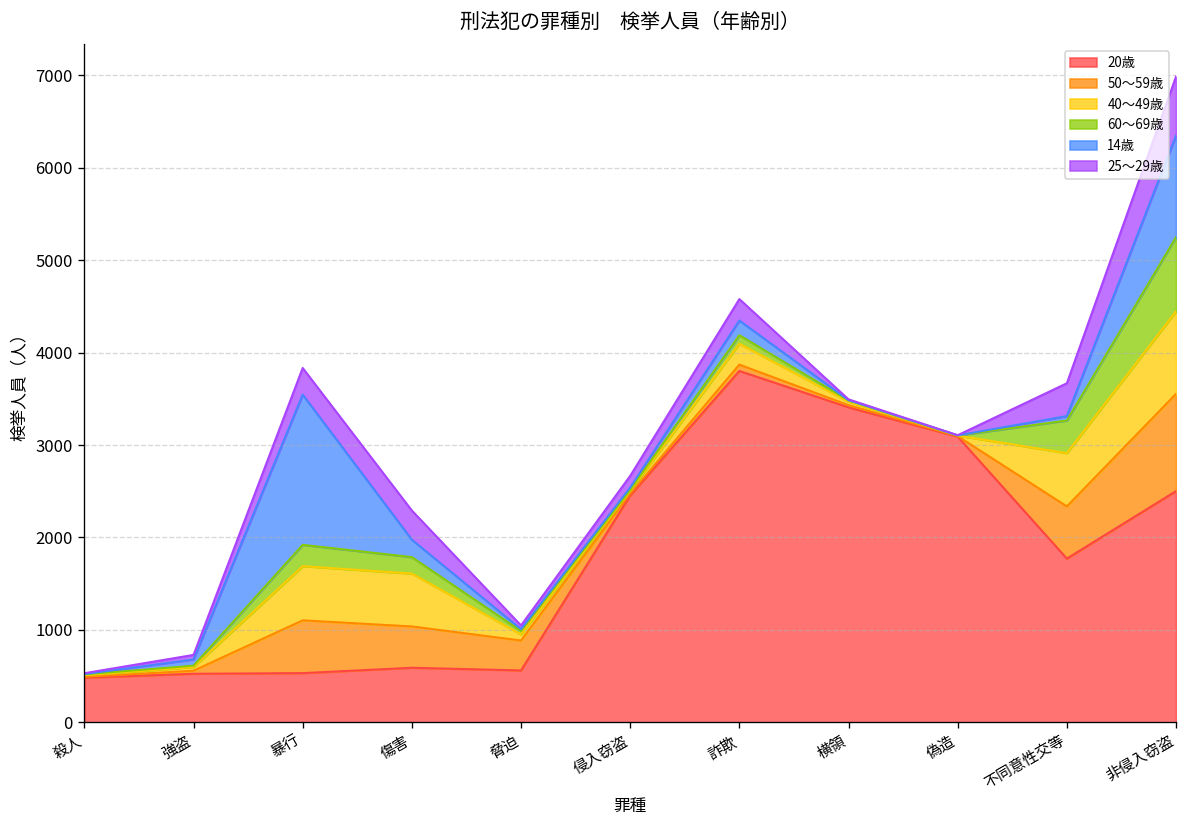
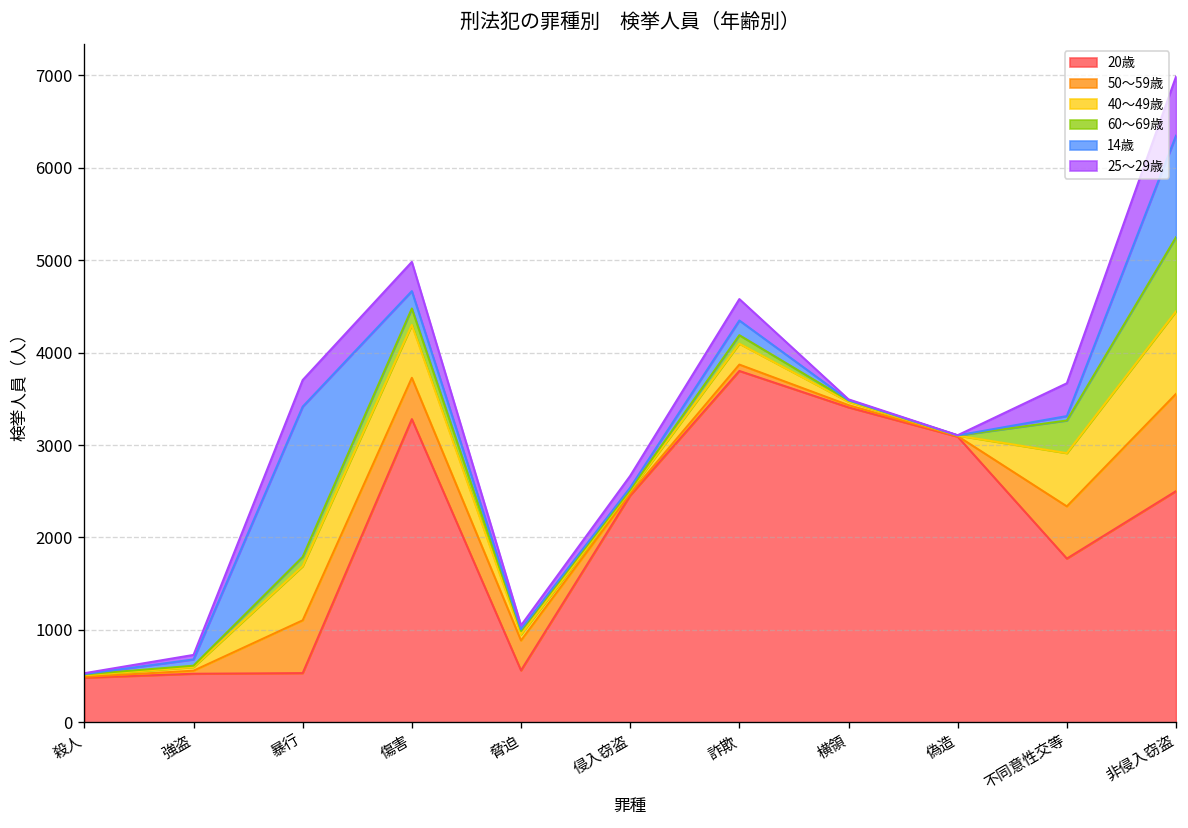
60～69歳, 暴行: 200 -> 100
20歳, 傷害: 600 -> 3300
